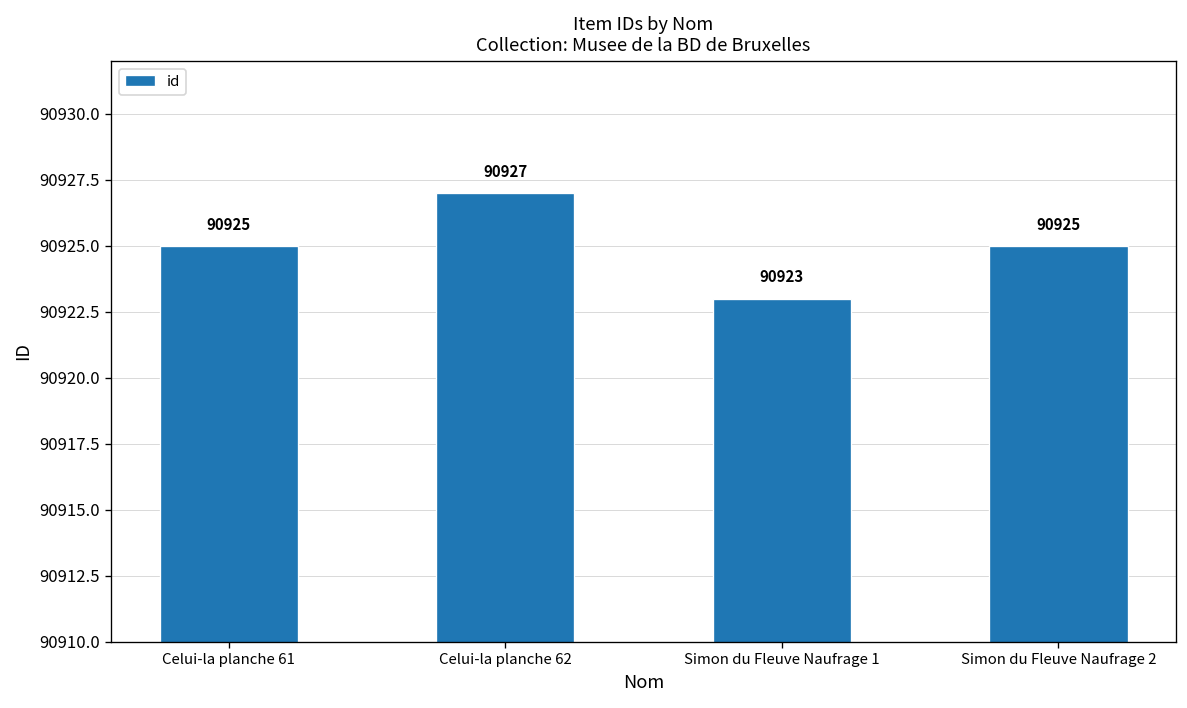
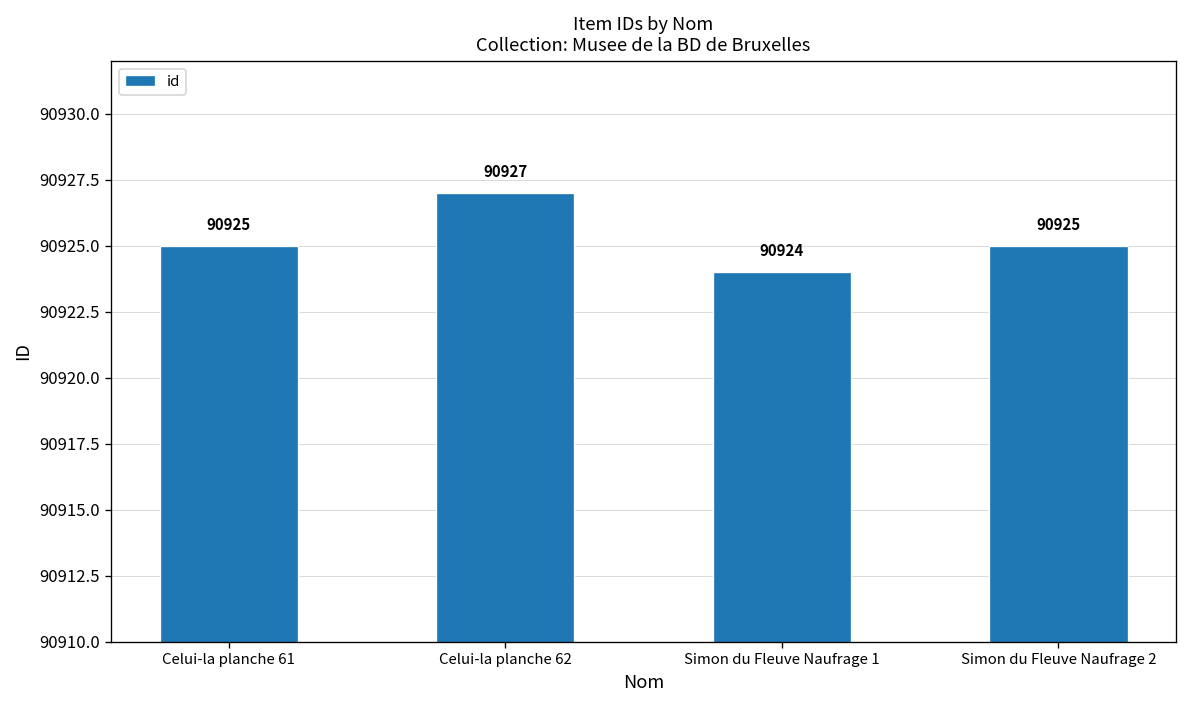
Simon du Fleuve Naufrage 1: 90923 -> 90924
